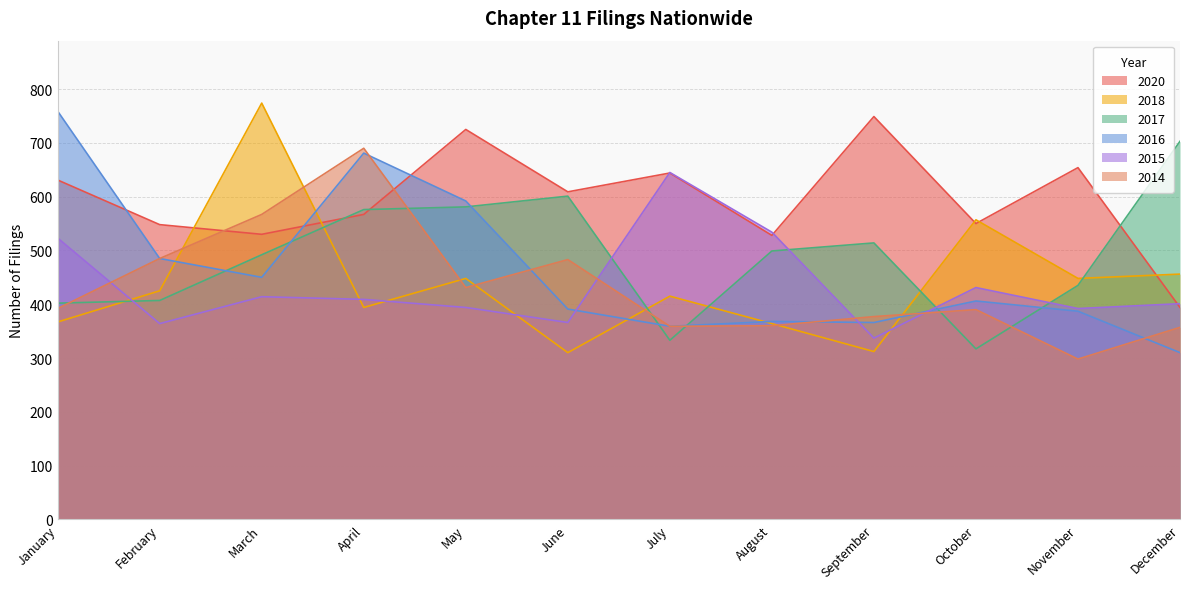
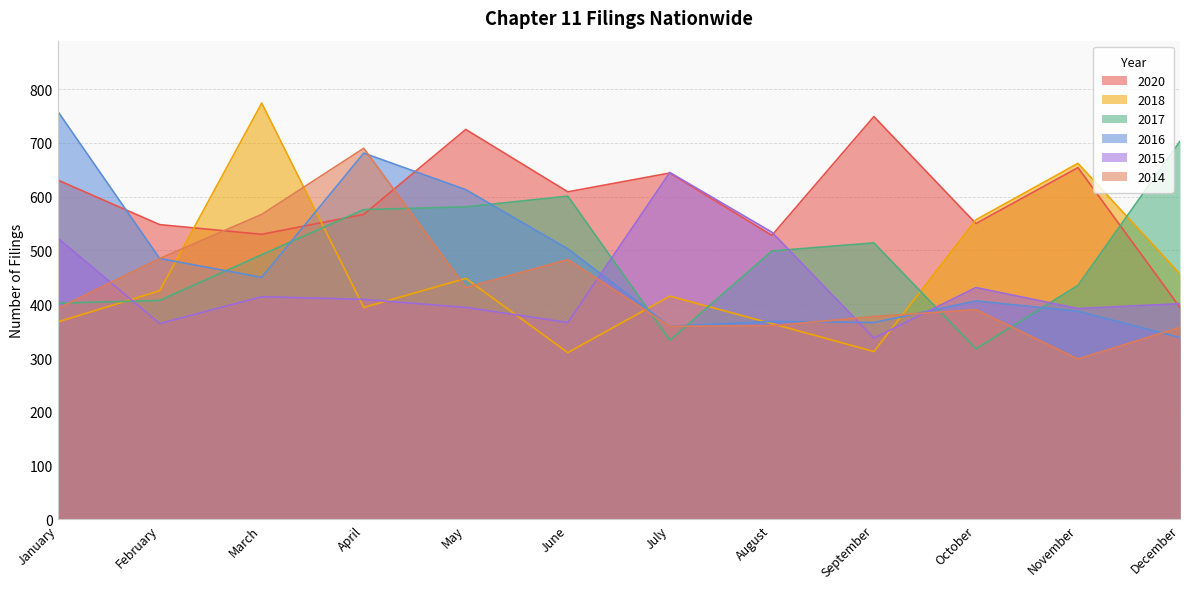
2016, May: 590 -> 610
2016, June: 390 -> 500
2018, November: 450 -> 660
2016, December: 310 -> 340
